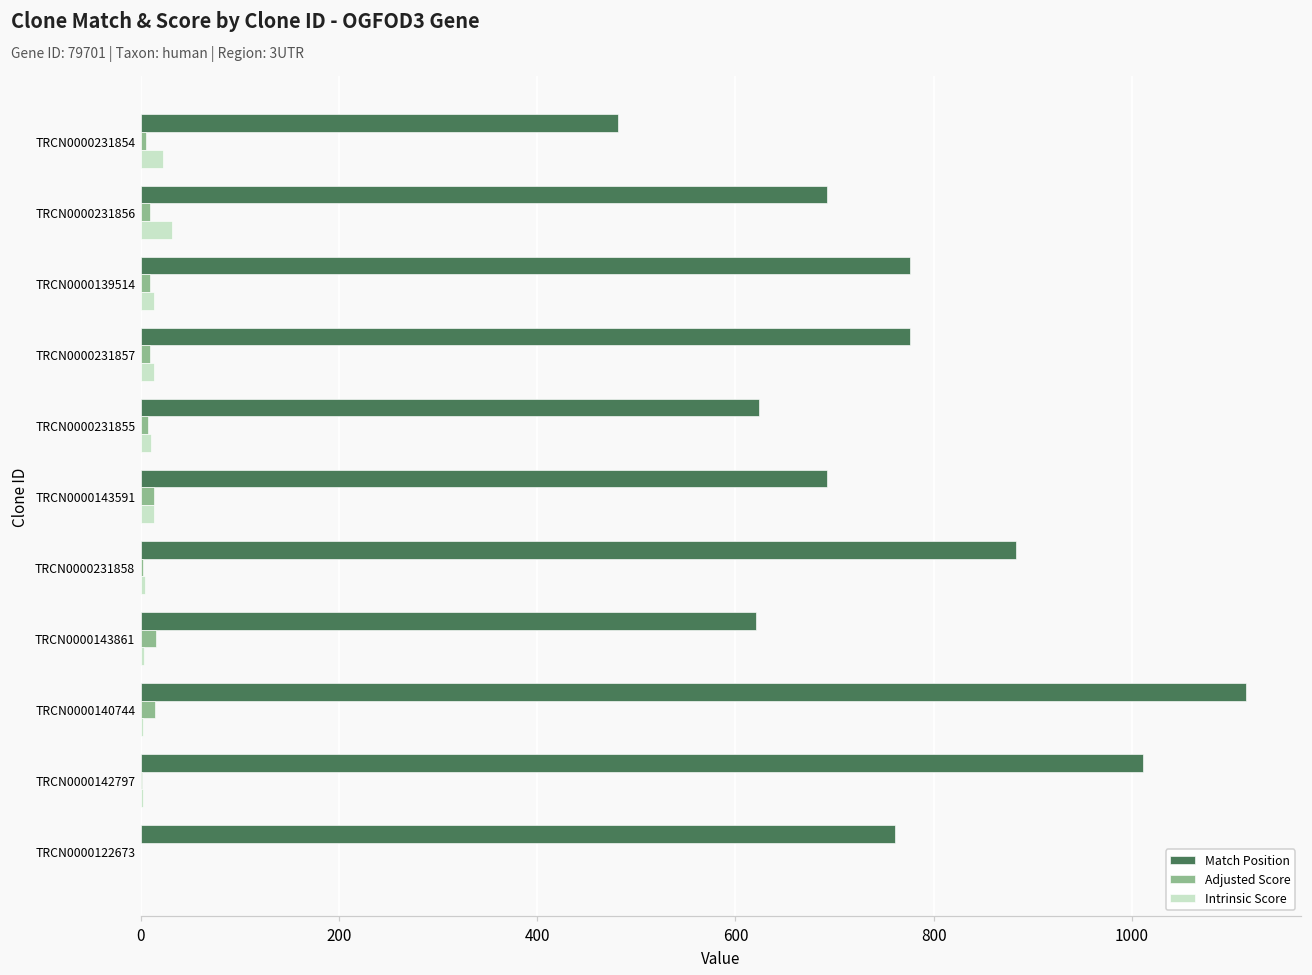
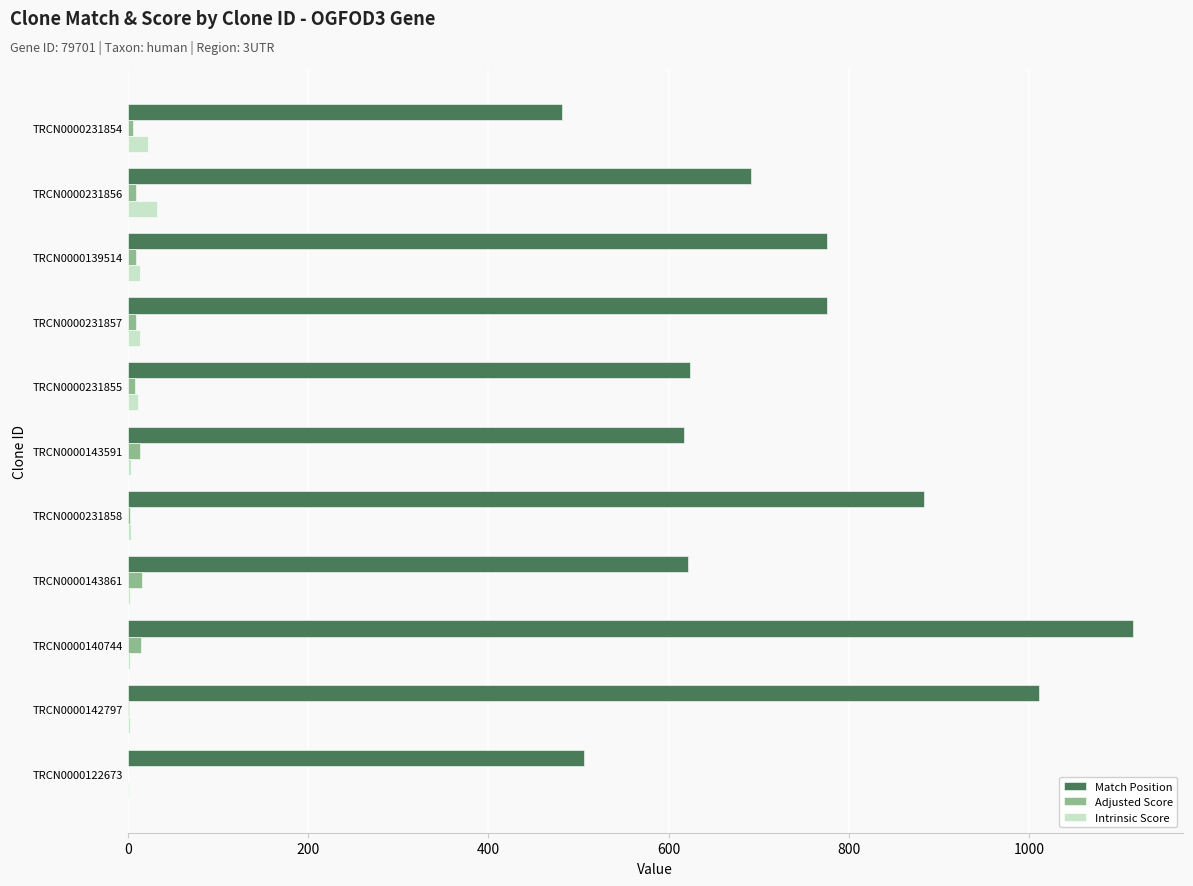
Match Position, TRCN0000143591: 690 -> 620
Intrinsic Score, TRCN0000143591: 10 -> 0
Match Position, TRCN0000122673: 760 -> 510
